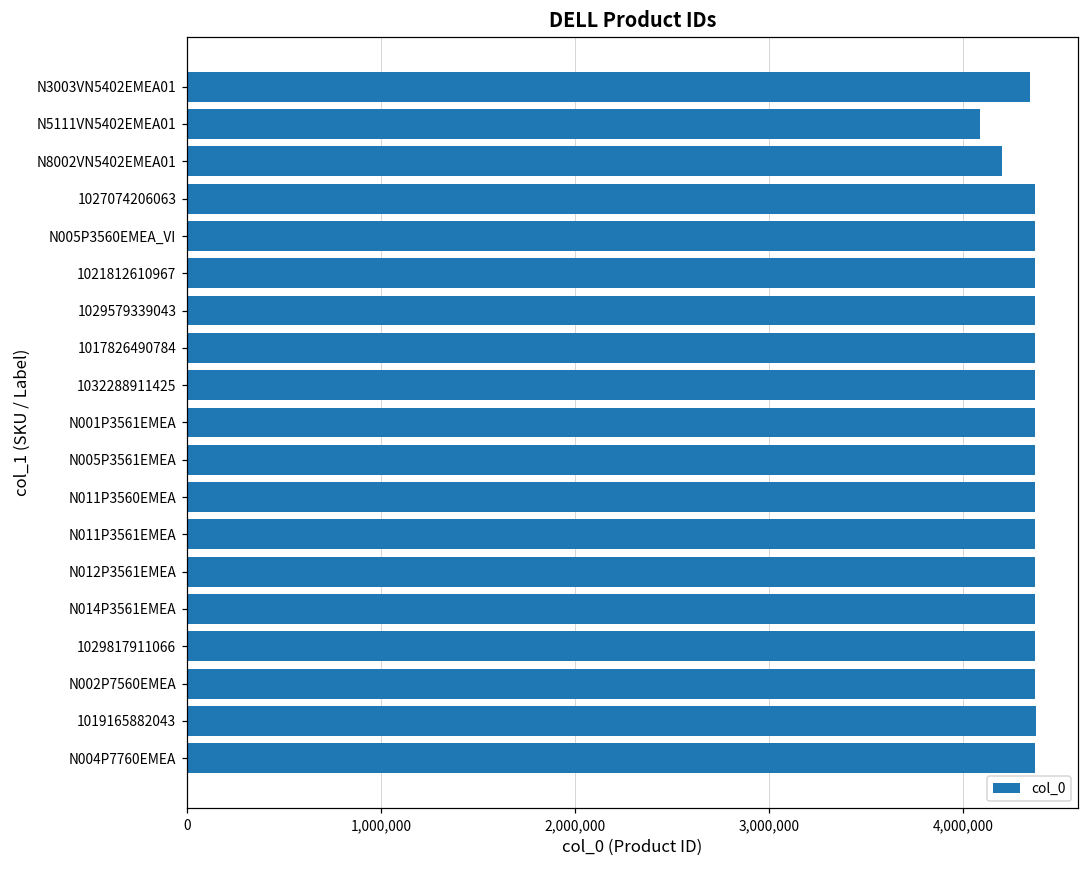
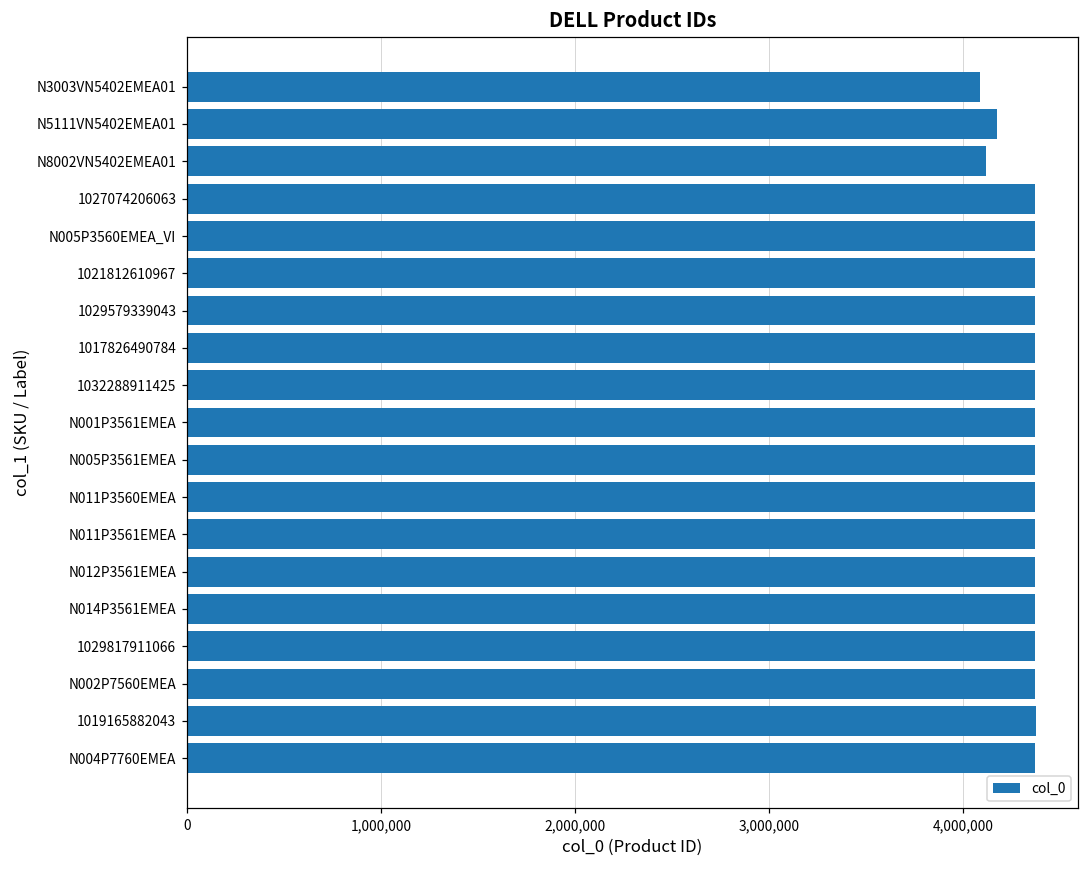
N3003VN5402EMEA01: 4,350,000 -> 4,090,000
N5111VN5402EMEA01: 4,090,000 -> 4,180,000
N8002VN5402EMEA01: 4,200,000 -> 4,120,000
